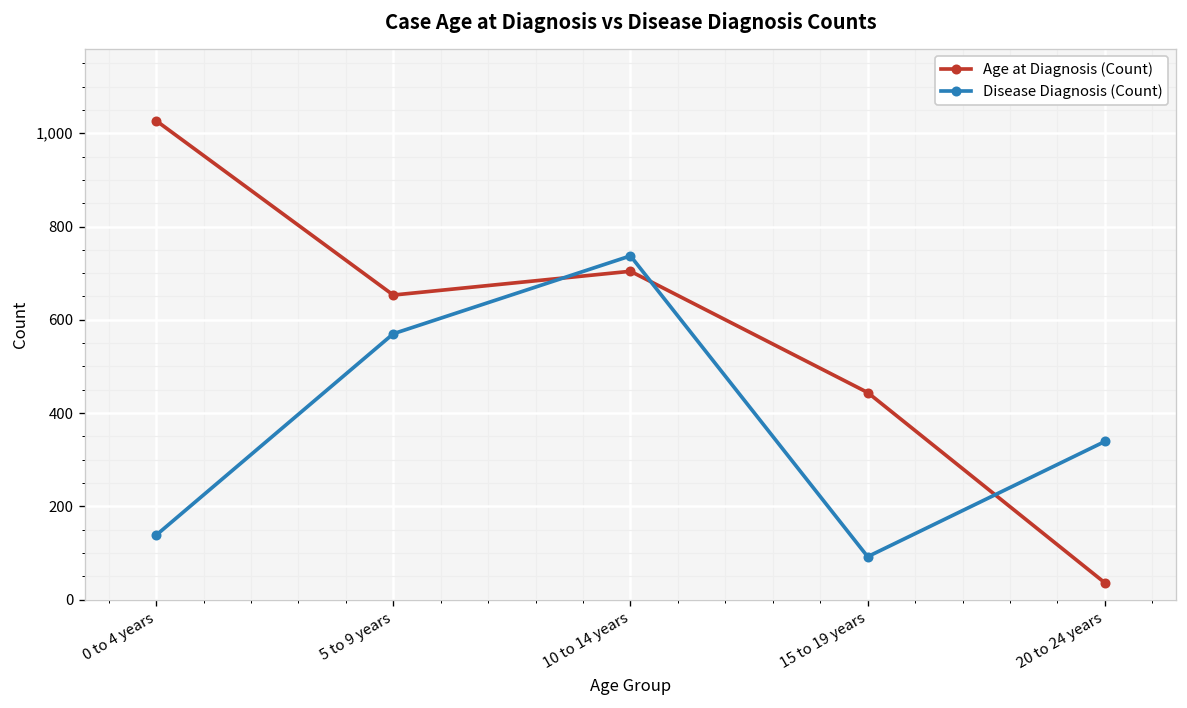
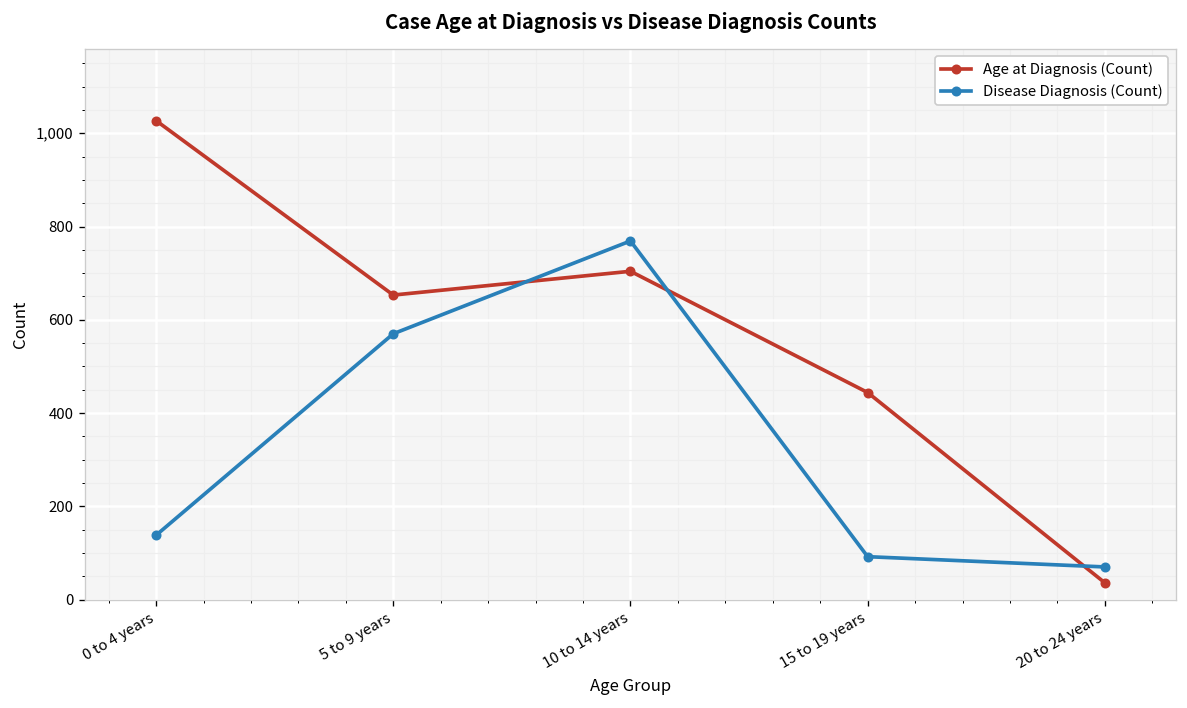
Disease Diagnosis (Count), 10 to 14 years: 740 -> 770
Disease Diagnosis (Count), 20 to 24 years: 340 -> 70
